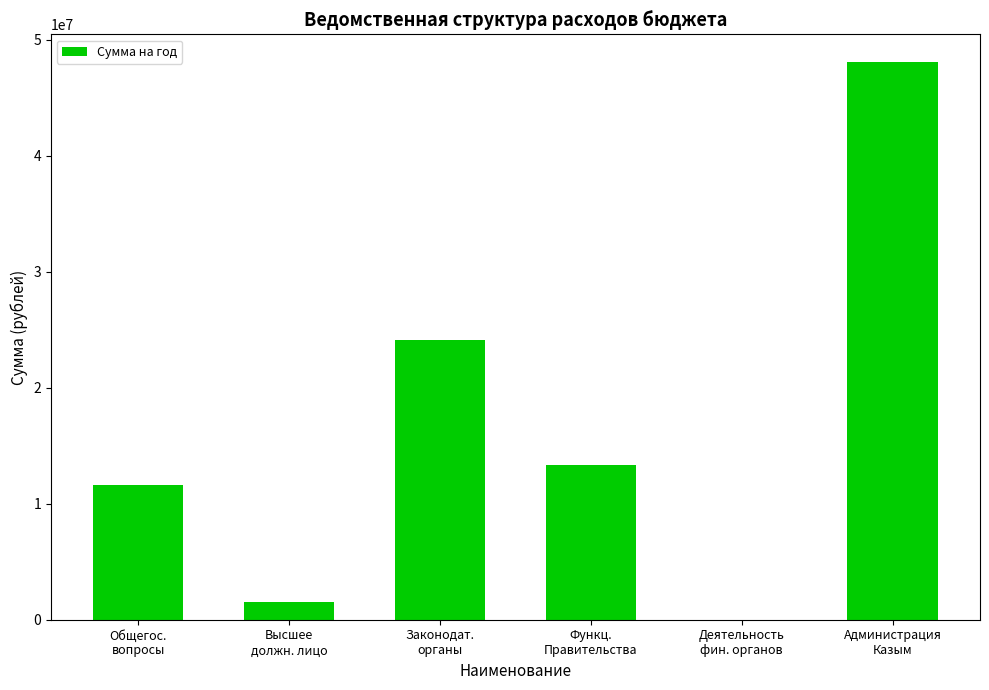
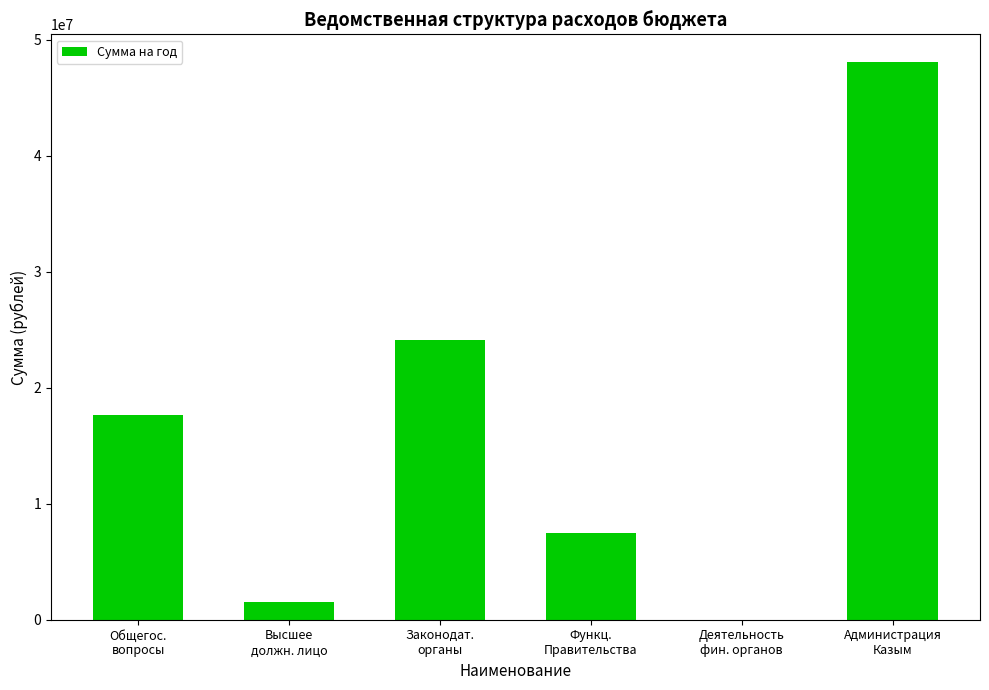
Общегос. вопросы: 11600000 -> 17700000
Функц. Правительства: 13300000 -> 7500000
